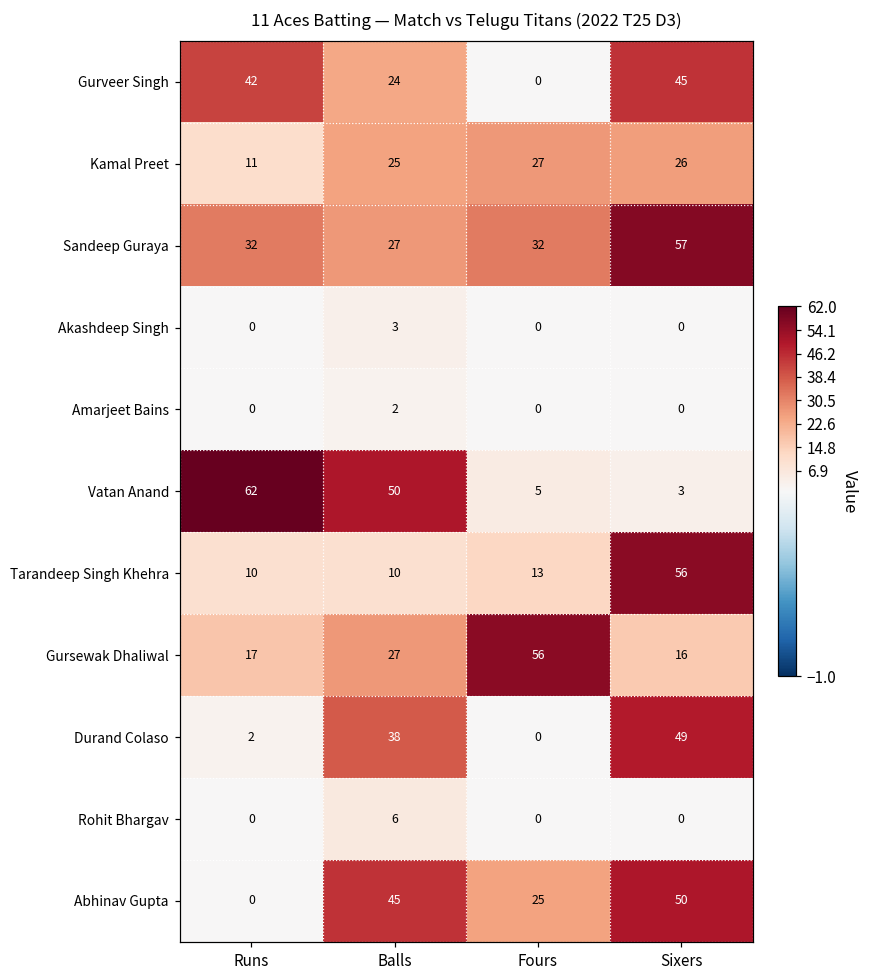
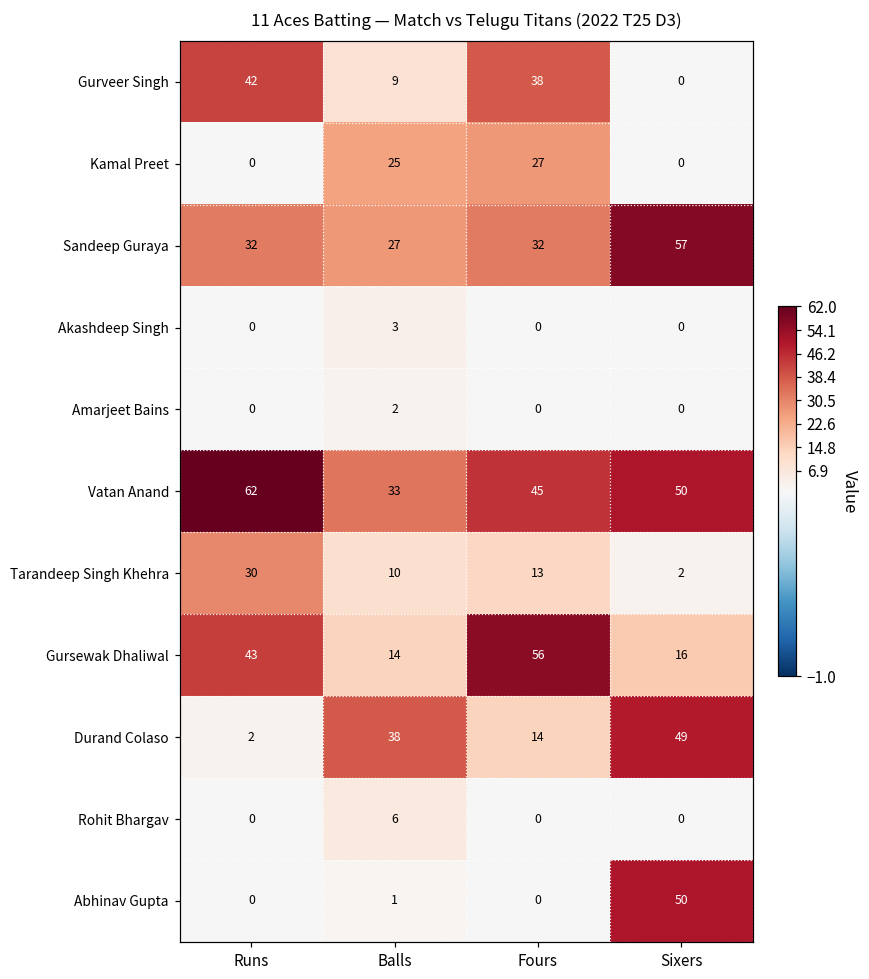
Gurveer Singh, Balls: 24 -> 9
Gurveer Singh, Fours: 0 -> 38
Gurveer Singh, Sixers: 45 -> 0
Kamal Preet, Runs: 11 -> 0
Kamal Preet, Sixers: 26 -> 0
Vatan Anand, Balls: 50 -> 33
Vatan Anand, Fours: 5 -> 45
Vatan Anand, Sixers: 3 -> 50
Tarandeep Singh Khehra, Runs: 10 -> 30
Tarandeep Singh Khehra, Sixers: 56 -> 2
Gursewak Dhaliwal, Runs: 17 -> 43
Gursewak Dhaliwal, Balls: 27 -> 14
Durand Colaso, Fours: 0 -> 14
Abhinav Gupta, Balls: 45 -> 1
Abhinav Gupta, Fours: 25 -> 0
